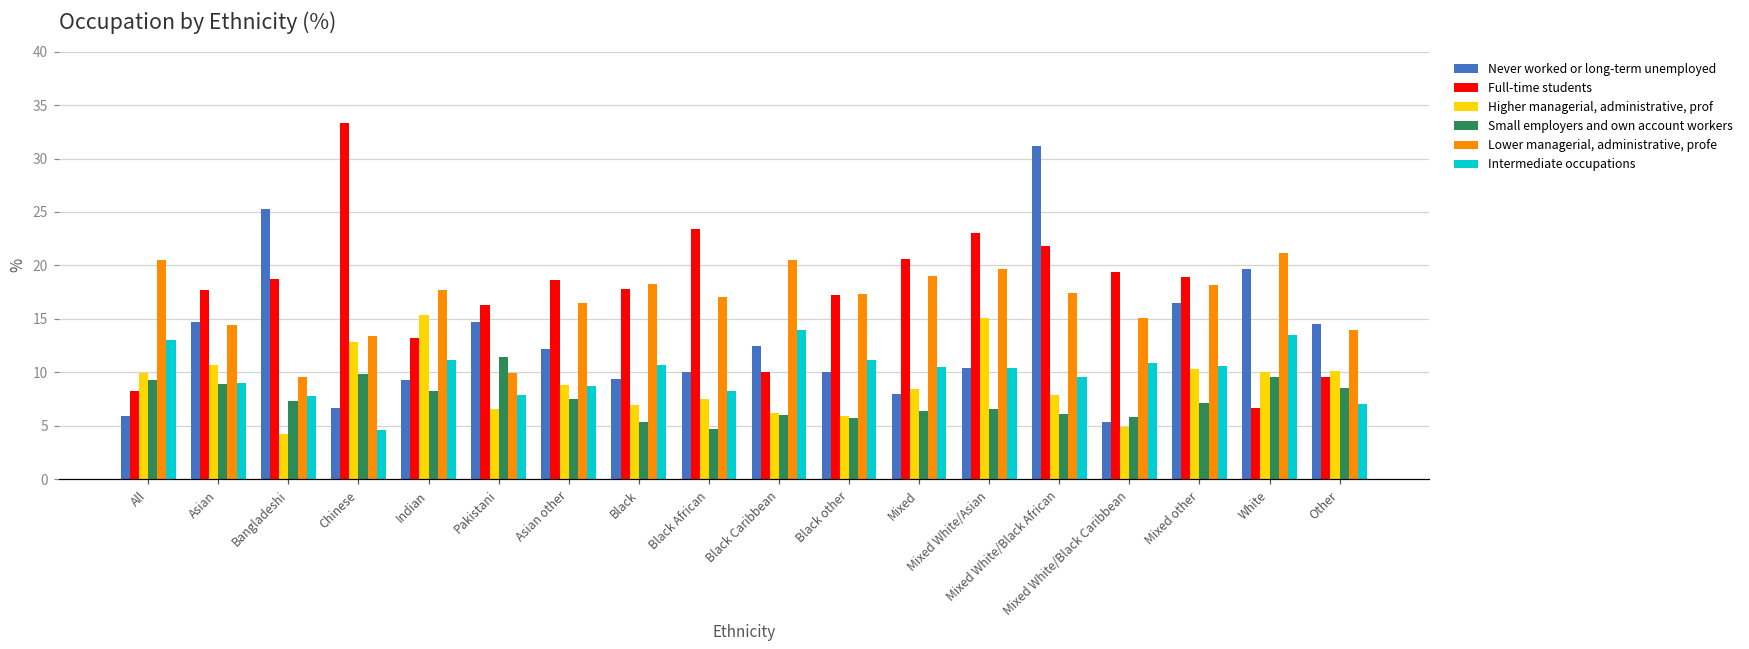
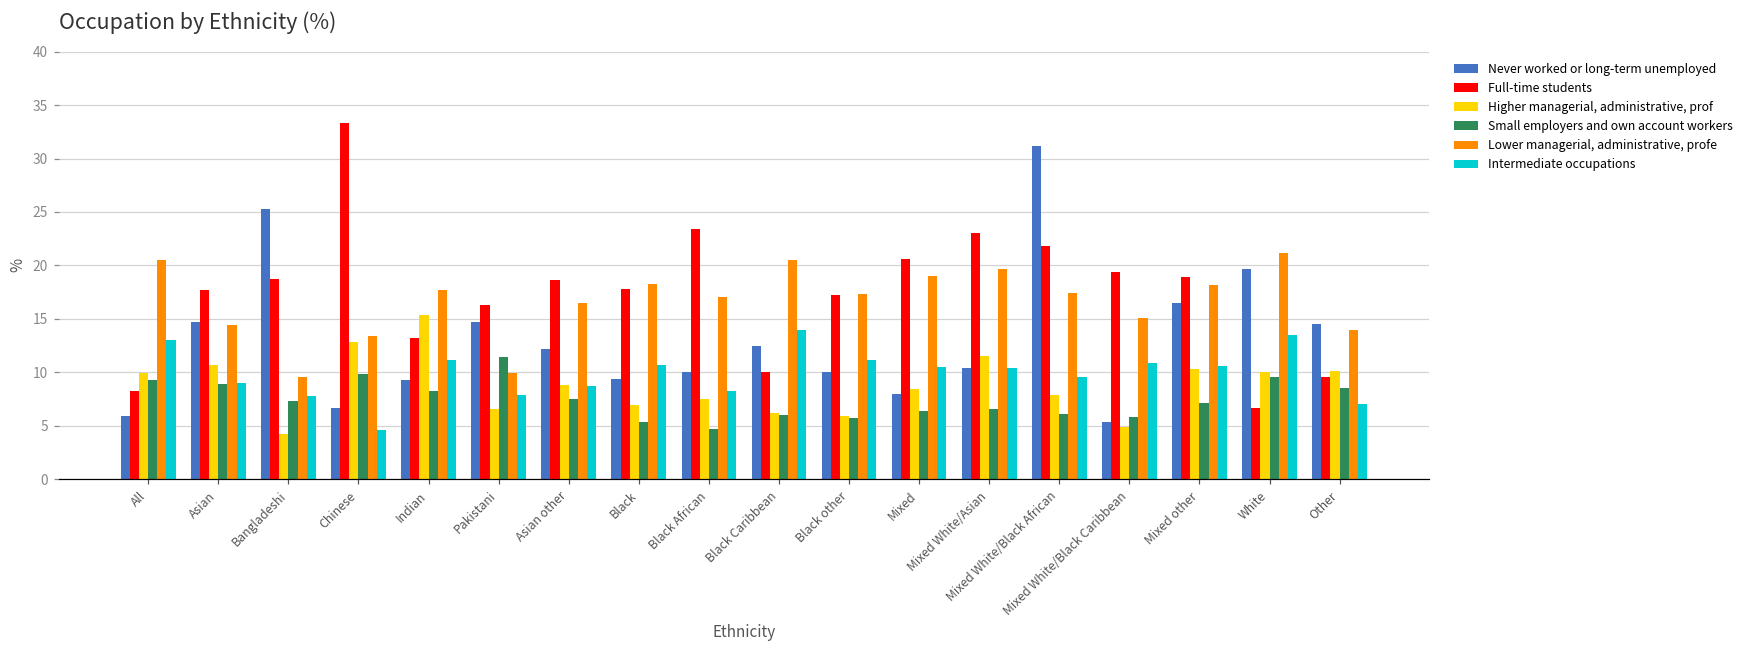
Higher managerial, administrative, prof, Mixed White/Asian: 15 -> 12
